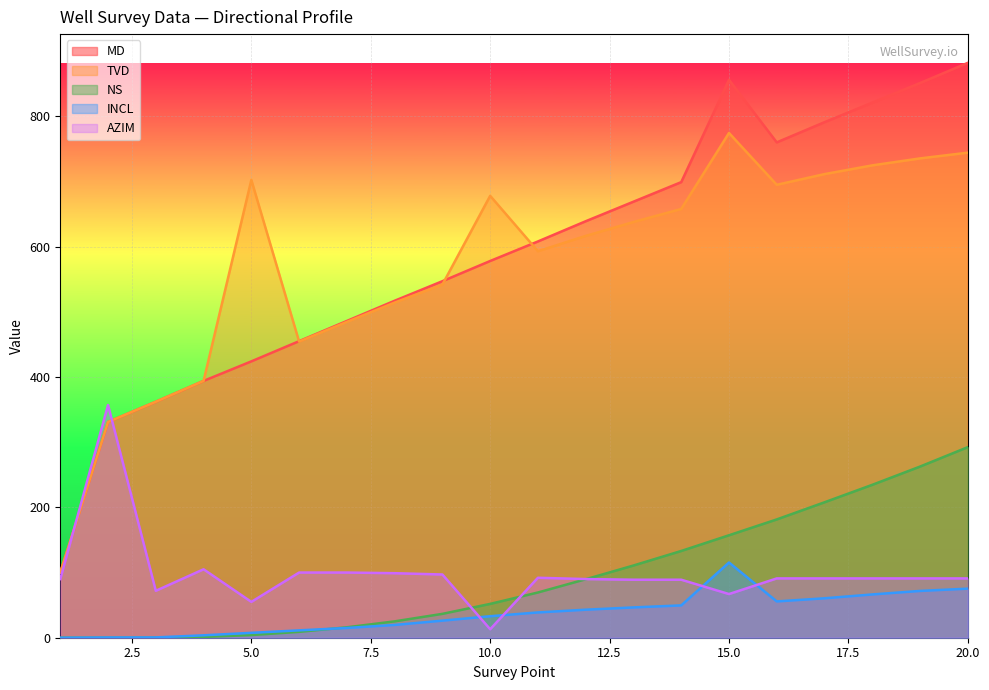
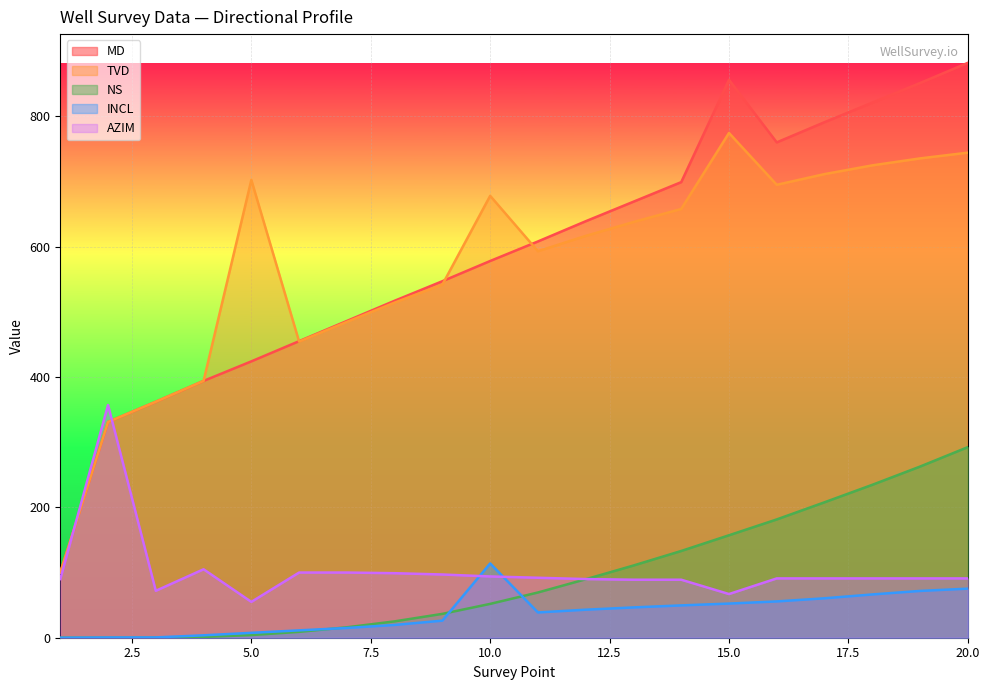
INCL, 10.0: 30 -> 110
AZIM, 10.0: 10 -> 90
INCL, 15.0: 120 -> 50
